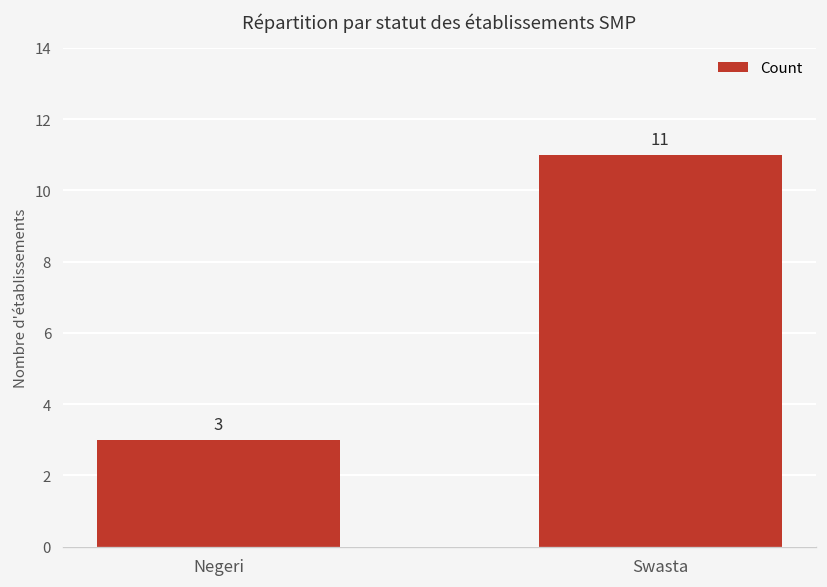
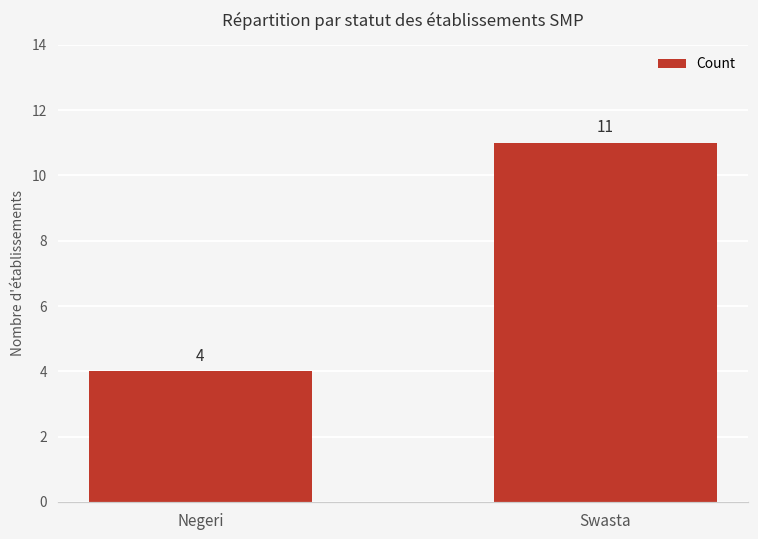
Negeri: 3 -> 4
